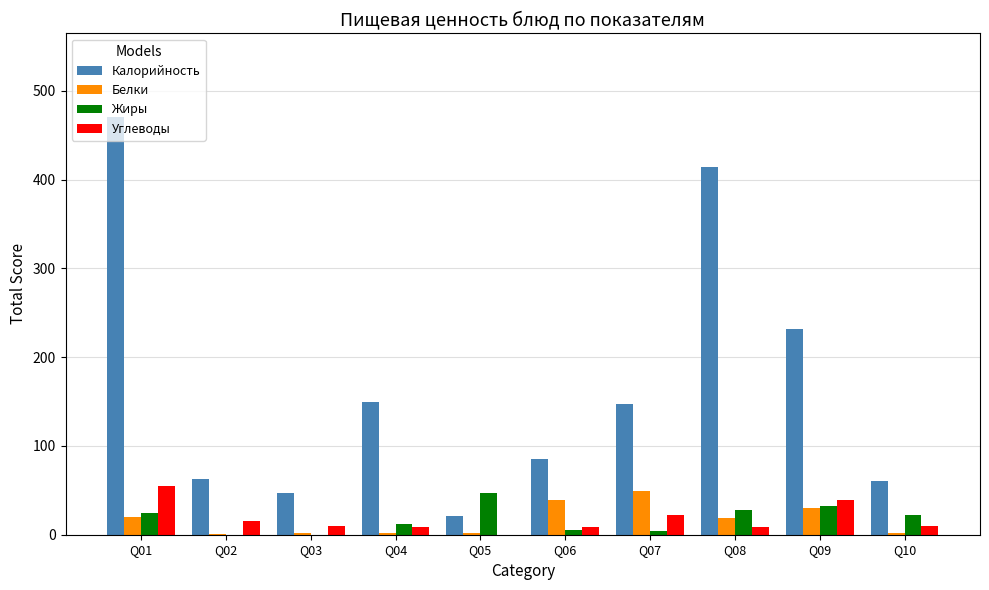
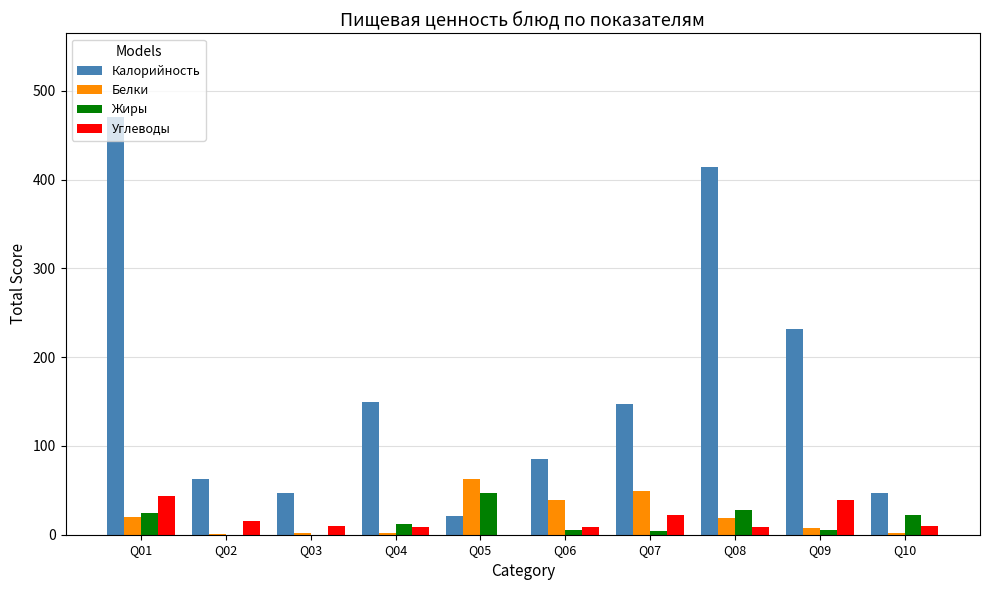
Углеводы, Q01: 60 -> 40
Белки, Q05: 0 -> 60
Белки, Q09: 30 -> 10
Жиры, Q09: 30 -> 10
Калорийность, Q10: 60 -> 50
